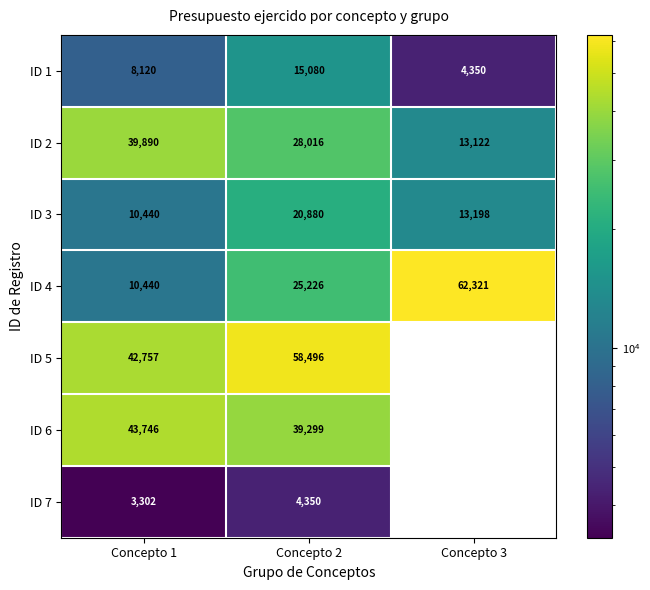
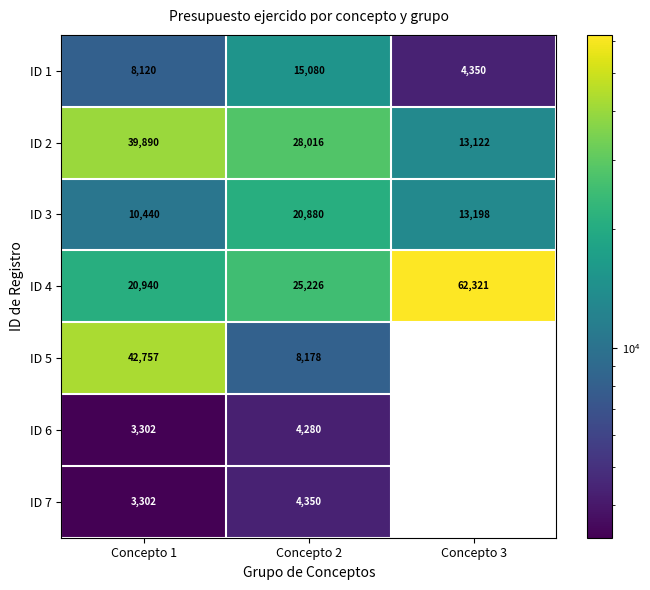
ID 4, Concepto 1: 10,440 -> 20,940
ID 5, Concepto 2: 58,496 -> 8,178
ID 6, Concepto 1: 43,746 -> 3,302
ID 6, Concepto 2: 39,299 -> 4,280
